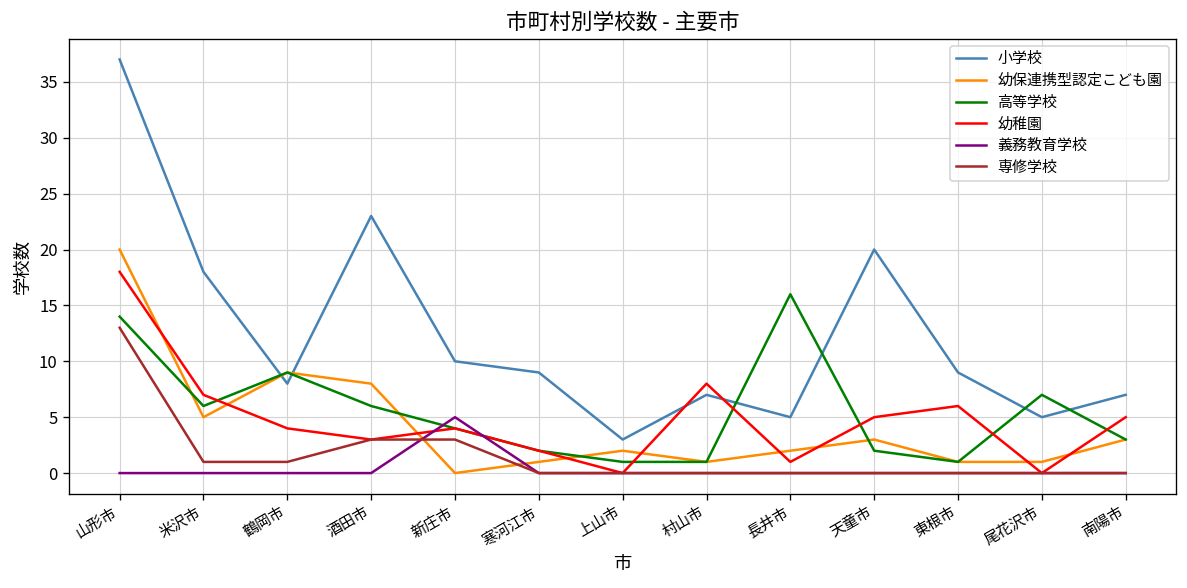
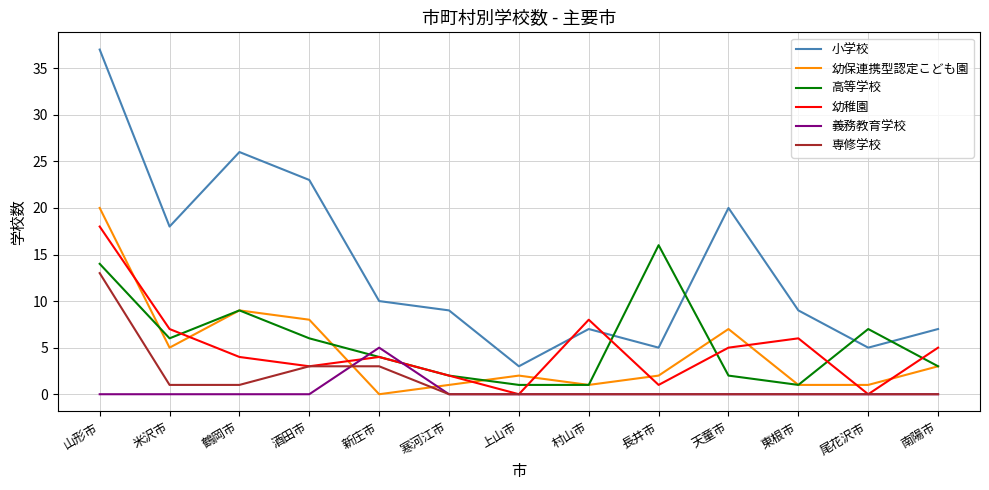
小学校, 鶴岡市: 8 -> 26
幼保連携型認定こども園, 天童市: 3 -> 7
